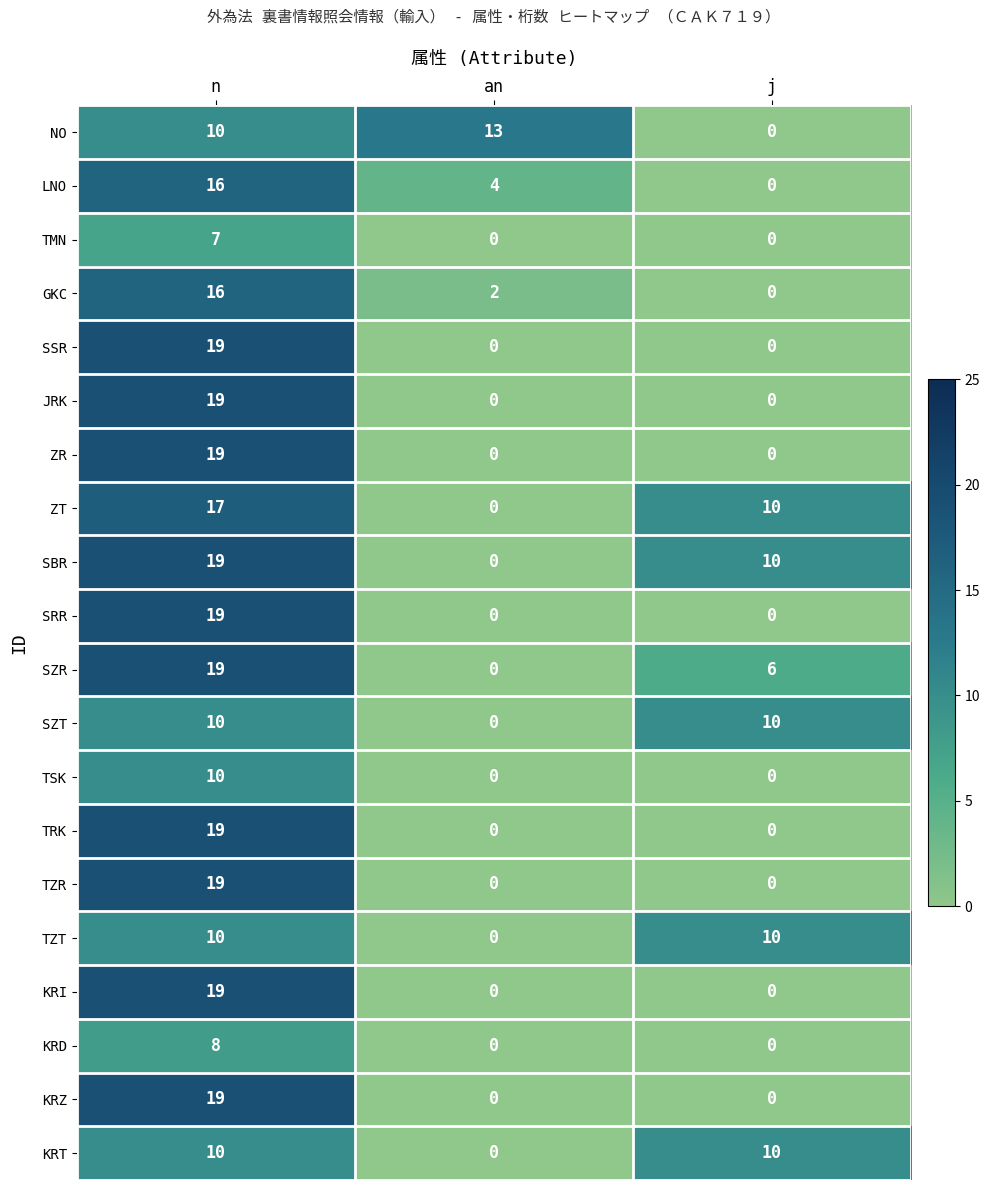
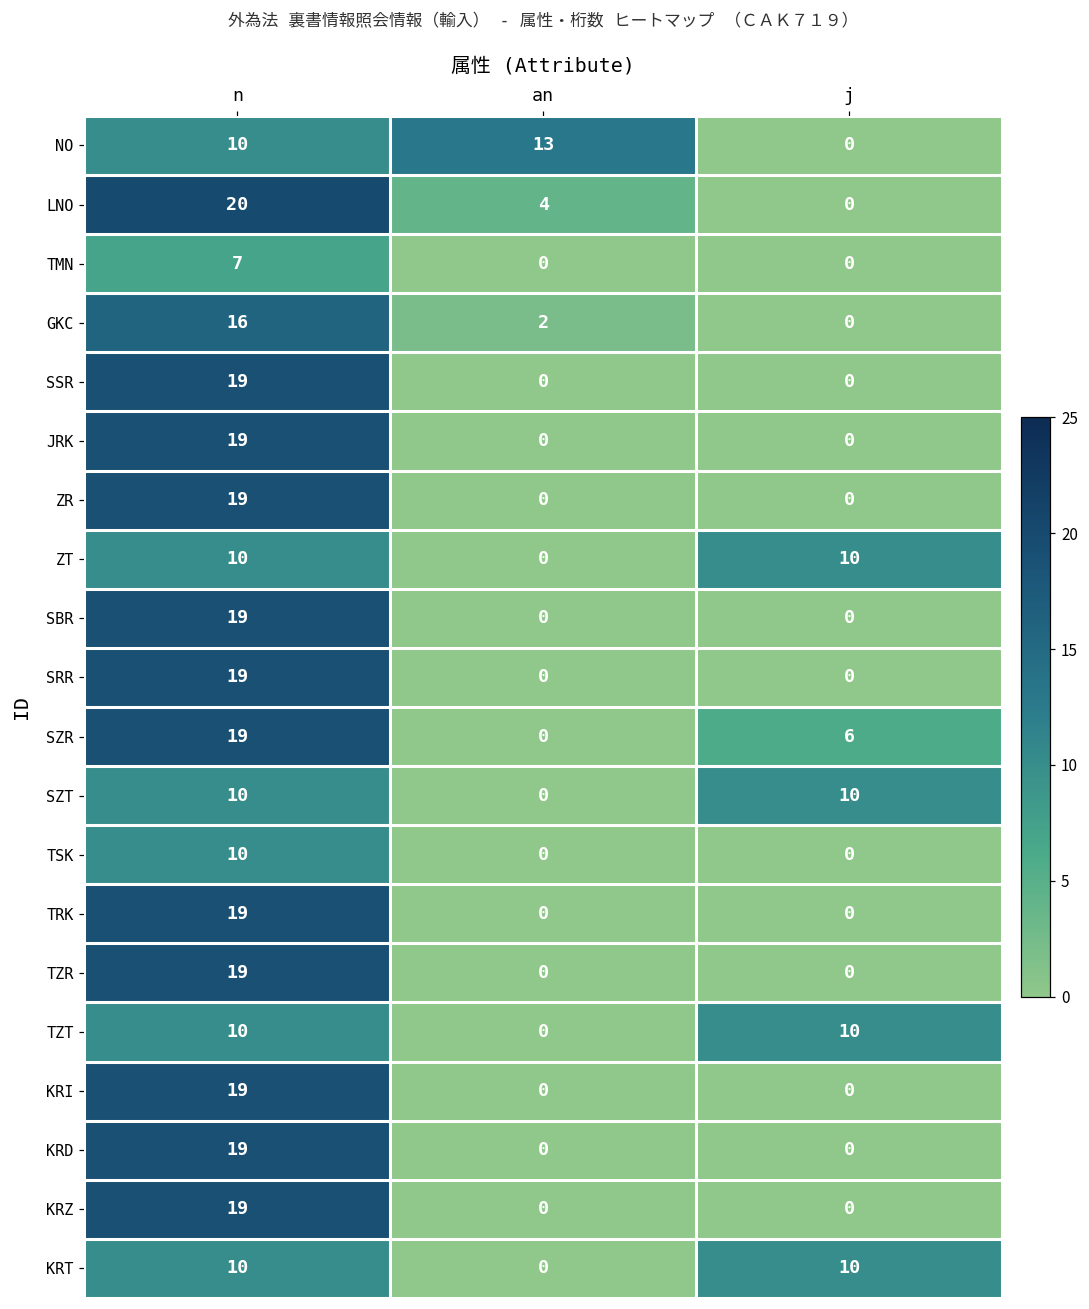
LNO, n: 16 -> 20
ZT, n: 17 -> 10
SBR, j: 10 -> 0
KRD, n: 8 -> 19
